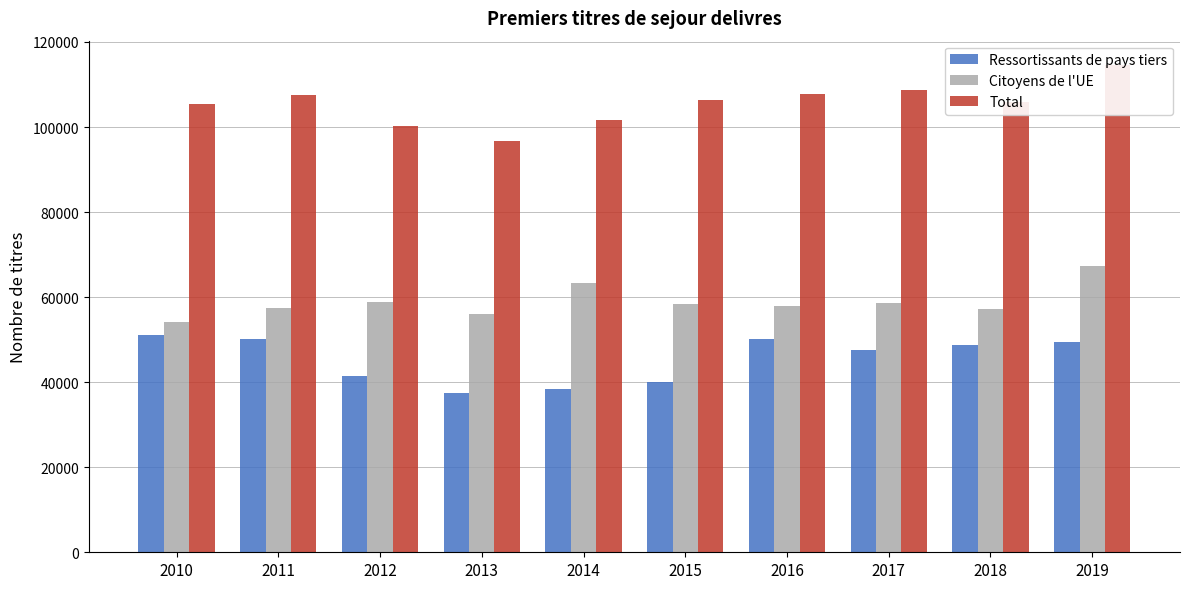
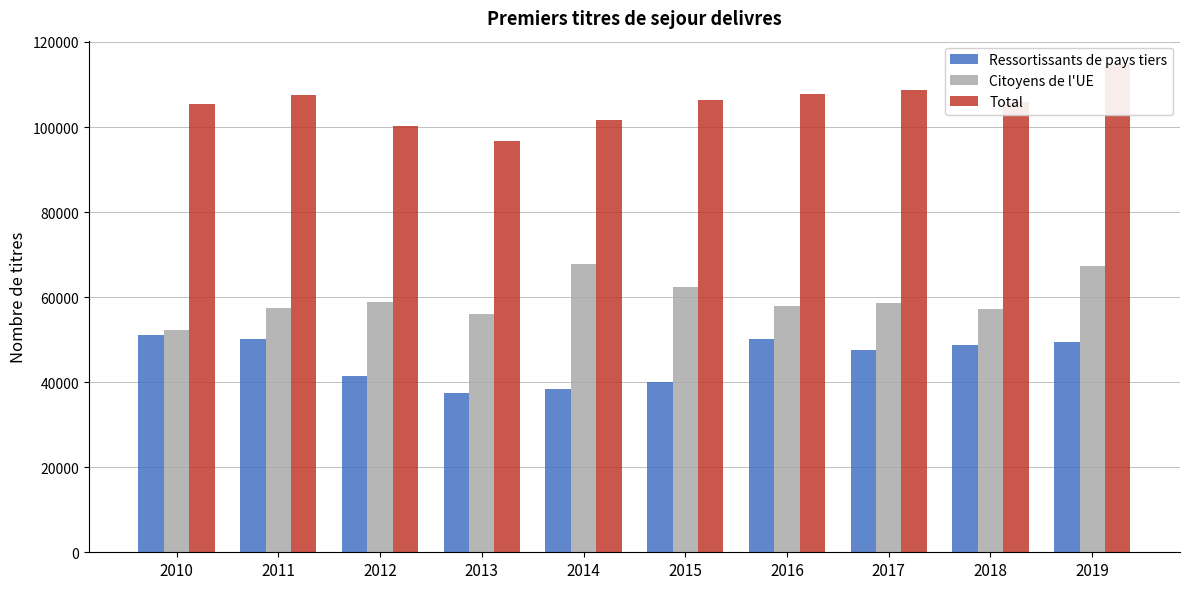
Citoyens de l'UE, 2010: 54000 -> 52000
Citoyens de l'UE, 2014: 63000 -> 68000
Citoyens de l'UE, 2015: 58000 -> 62000
